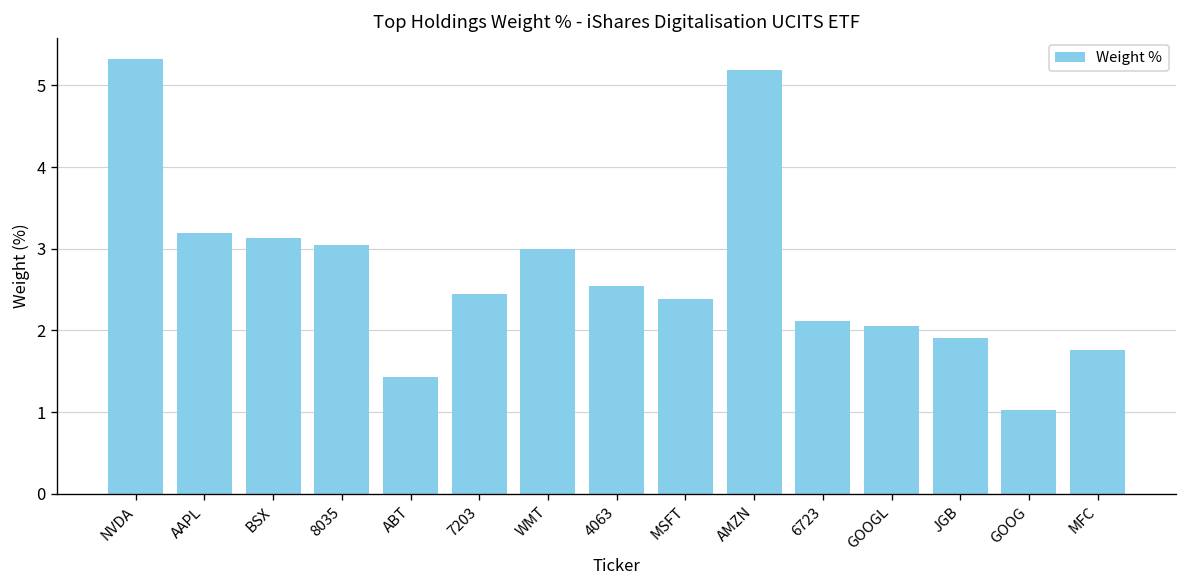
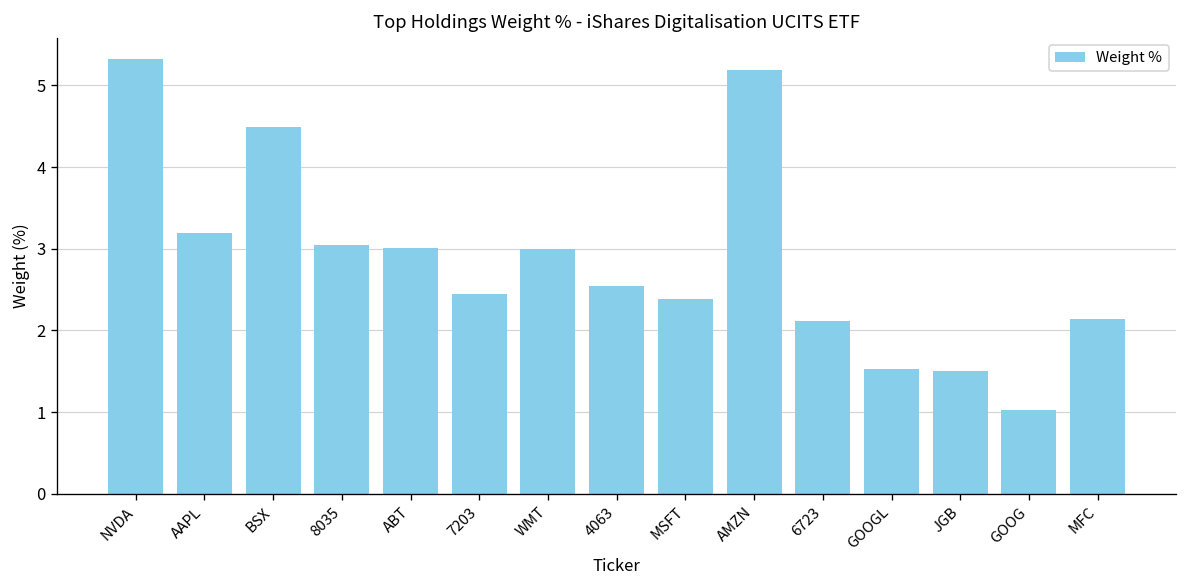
BSX: 3.1 -> 4.5
ABT: 1.4 -> 3.0
GOOGL: 2.1 -> 1.5
JGB: 1.9 -> 1.5
MFC: 1.8 -> 2.1
